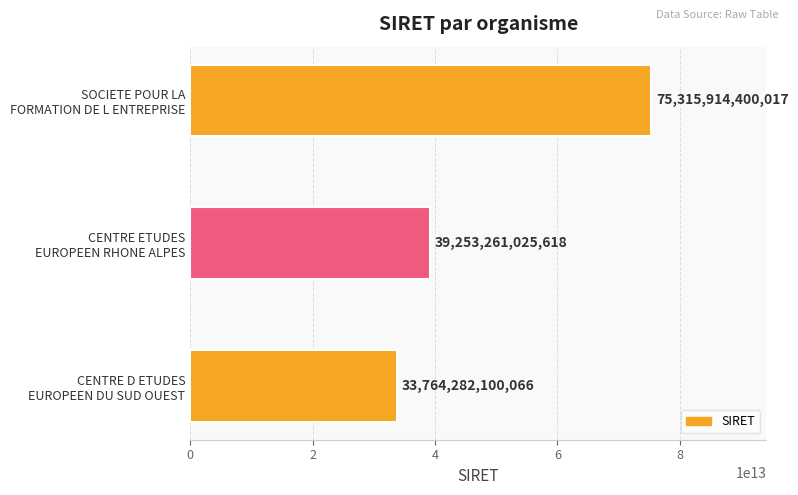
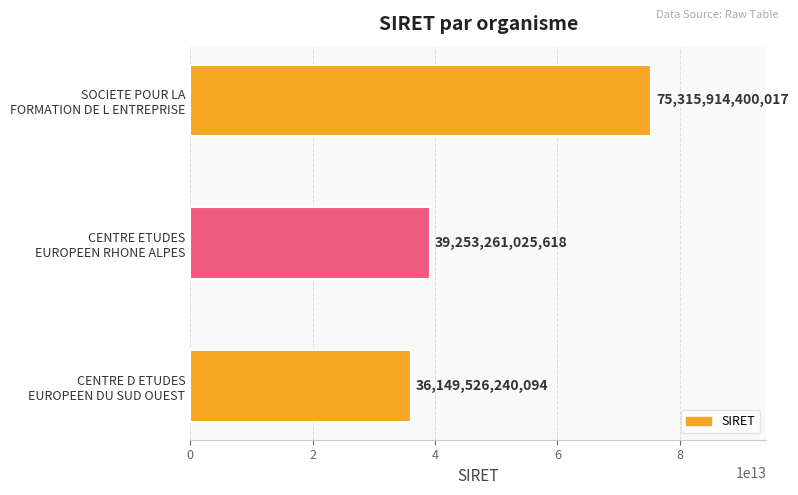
CENTRE D ETUDES EUROPEEN DU SUD OUEST: 33,764,282,100,066 -> 36,149,526,240,094
